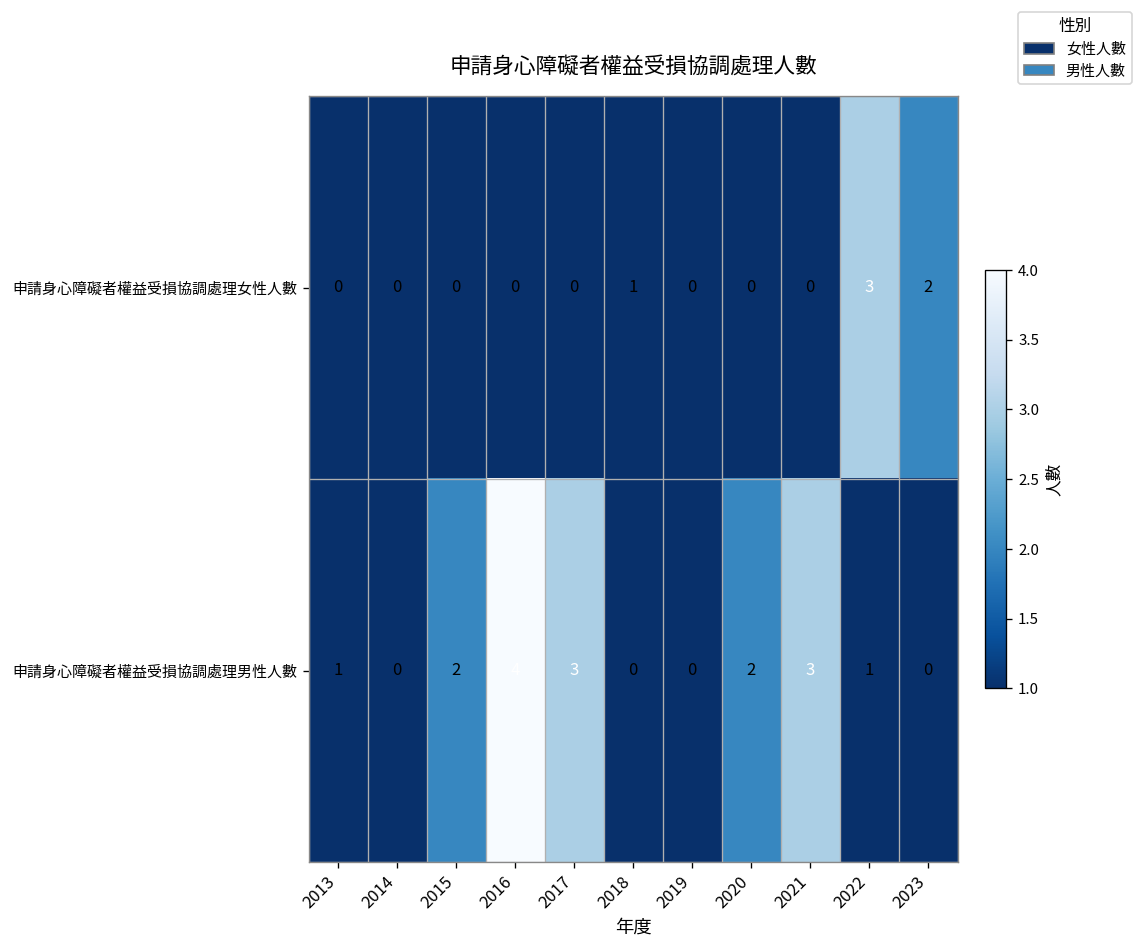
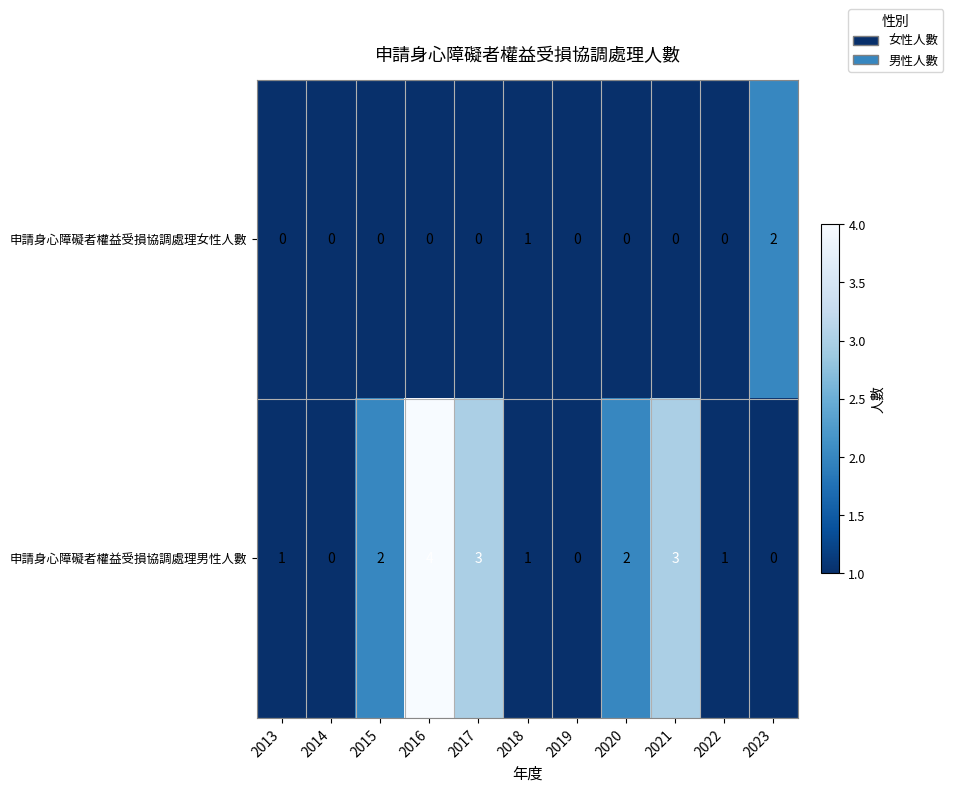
申請身心障礙者權益受損協調處理女性人數, 2022: 3 -> 0
申請身心障礙者權益受損協調處理男性人數, 2018: 0 -> 1
